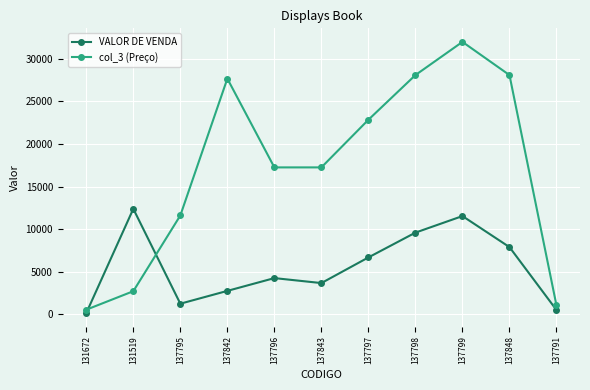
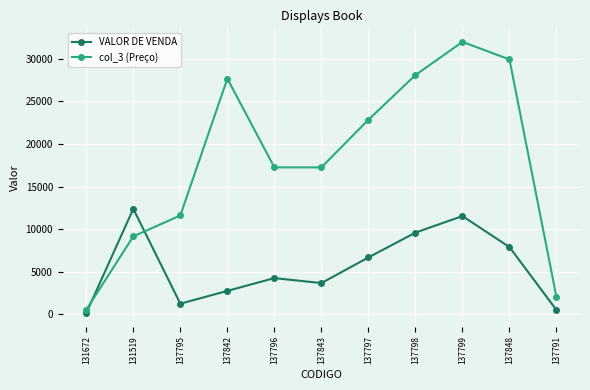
col_3 (Preço), 131519: 3000 -> 9000
col_3 (Preço), 137848: 28000 -> 30000
col_3 (Preço), 137791: 1000 -> 2000
